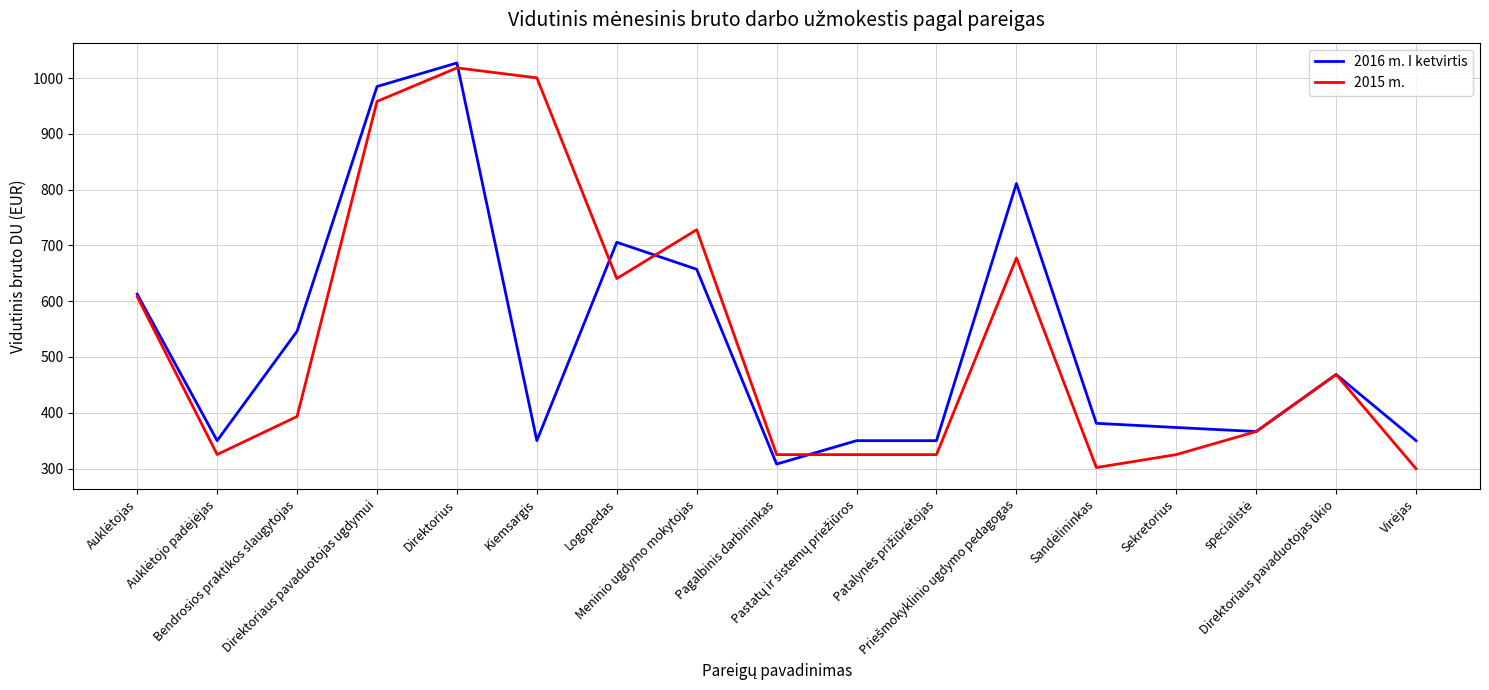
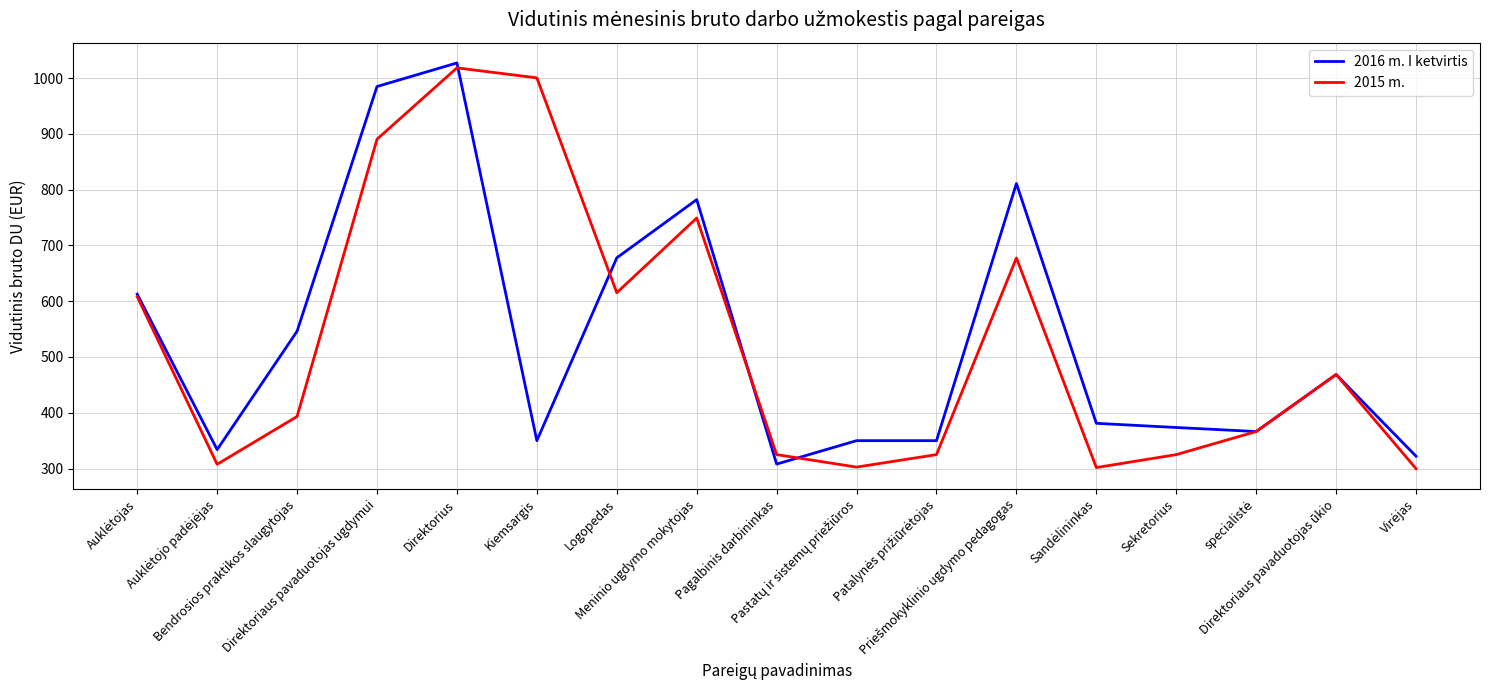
2016 m. I ketvirtis, Auklėtojo padėjėjas: 350 -> 330
2015 m., Auklėtojo padėjėjas: 330 -> 310
2015 m., Direktoriaus pavaduotojas ugdymui: 960 -> 890
2016 m. I ketvirtis, Logopedas: 710 -> 680
2015 m., Logopedas: 640 -> 620
2016 m. I ketvirtis, Meninio ugdymo mokytojas: 660 -> 780
2015 m., Meninio ugdymo mokytojas: 730 -> 750
2015 m., Pastatų ir sistemų priežiūros: 330 -> 300
2016 m. I ketvirtis, Virėjas: 350 -> 320
